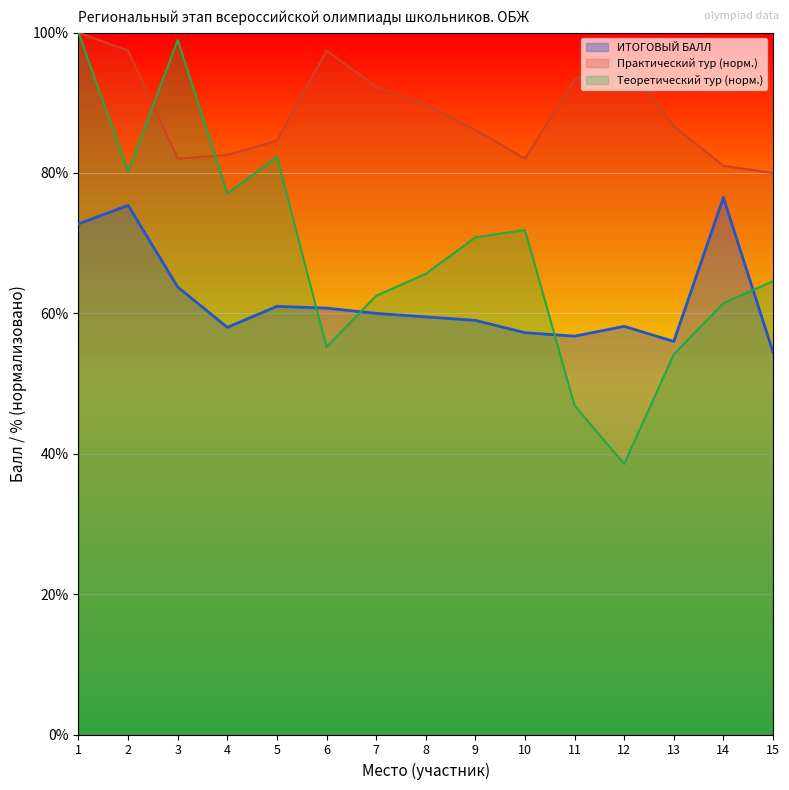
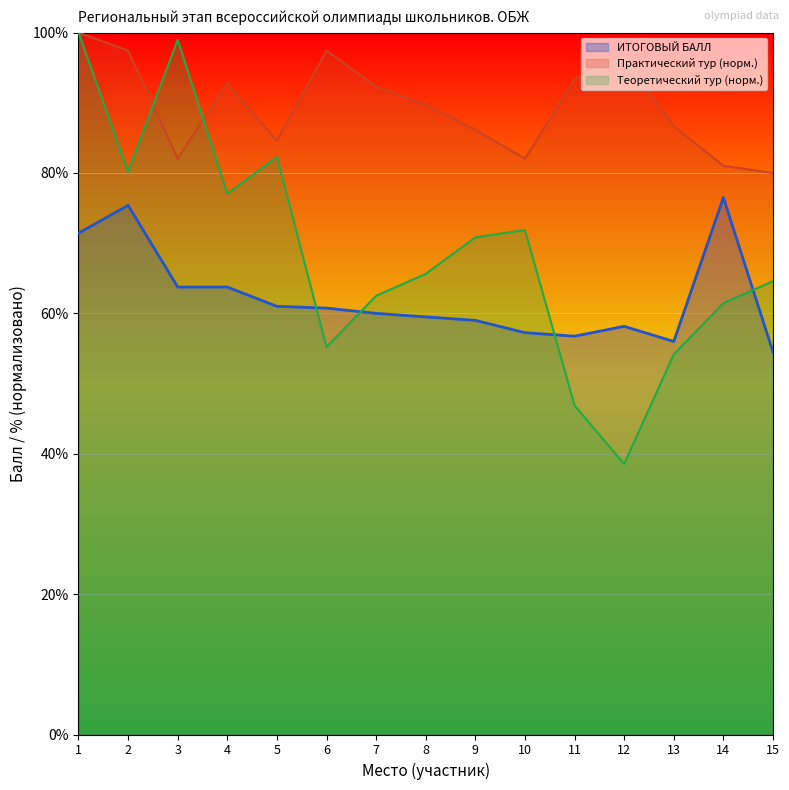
ИТОГОВЫЙ БАЛЛ, 1: 73% -> 71%
ИТОГОВЫЙ БАЛЛ, 4: 58% -> 64%
Практический тур (норм.), 4: 83% -> 93%
